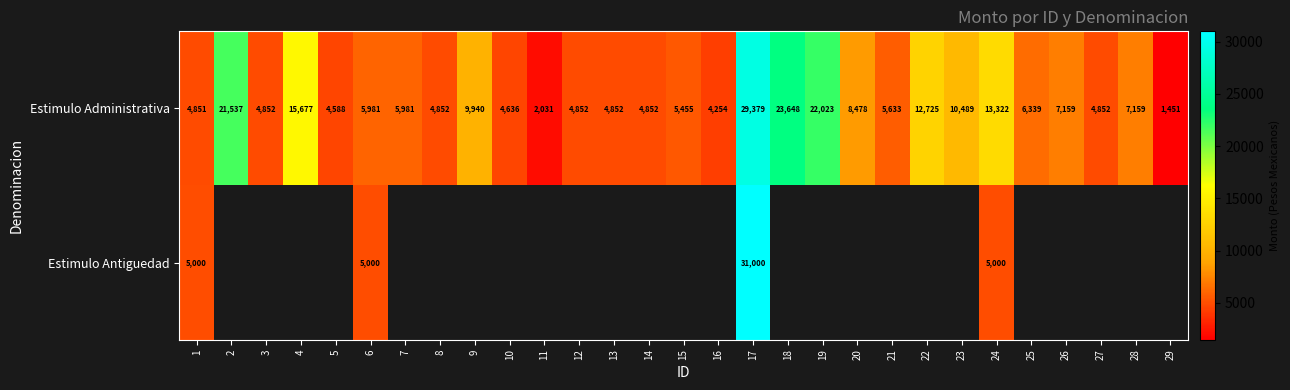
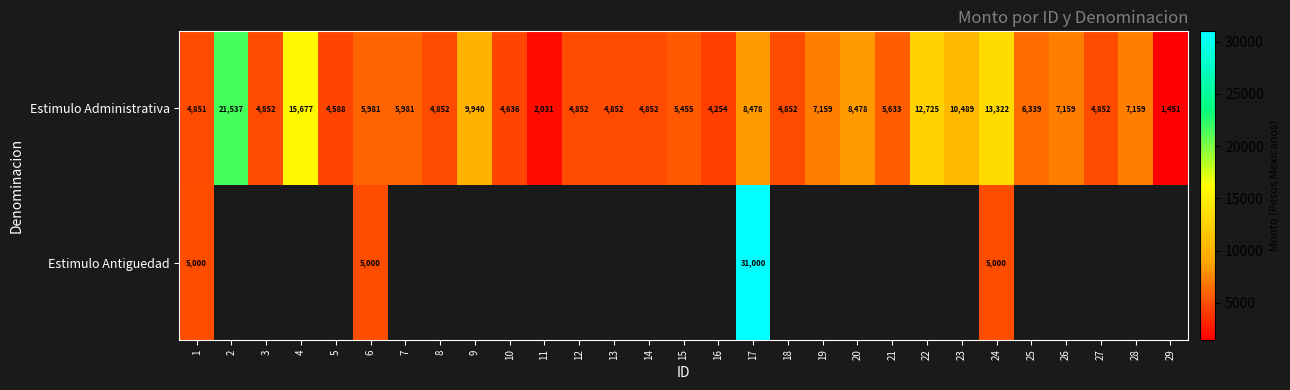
Estimulo Administrativa, 17: 29,379 -> 8,478
Estimulo Administrativa, 18: 23,648 -> 4,852
Estimulo Administrativa, 19: 22,023 -> 7,159
